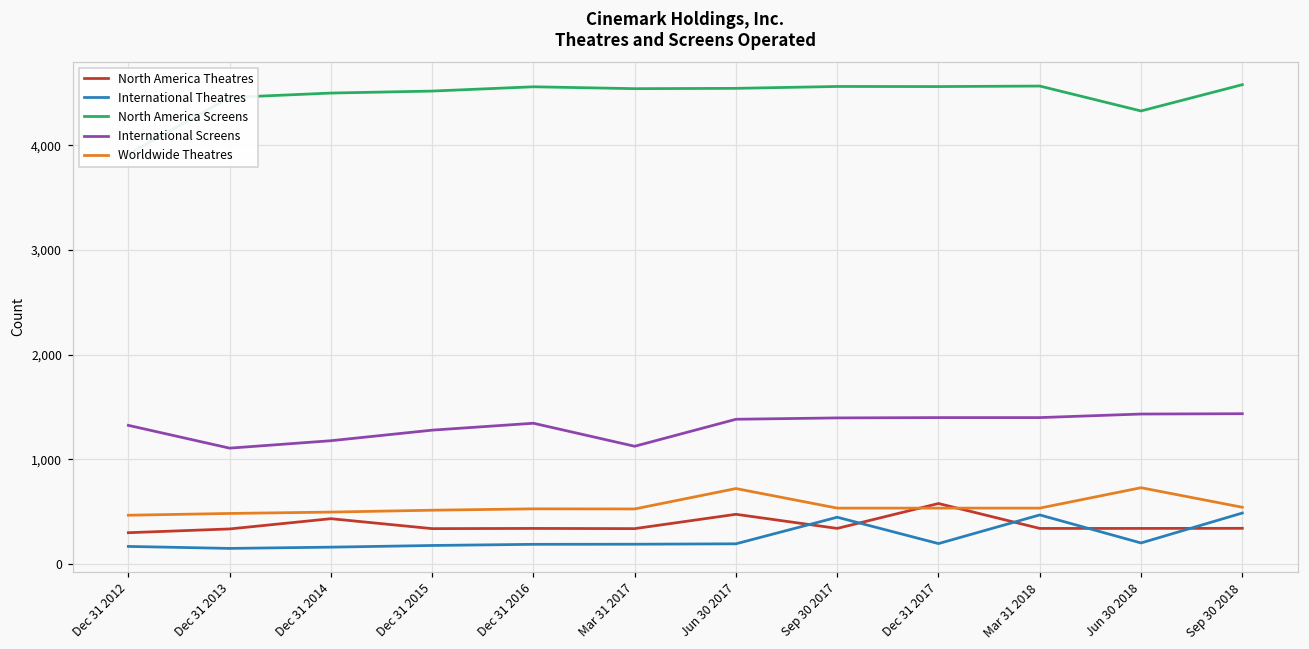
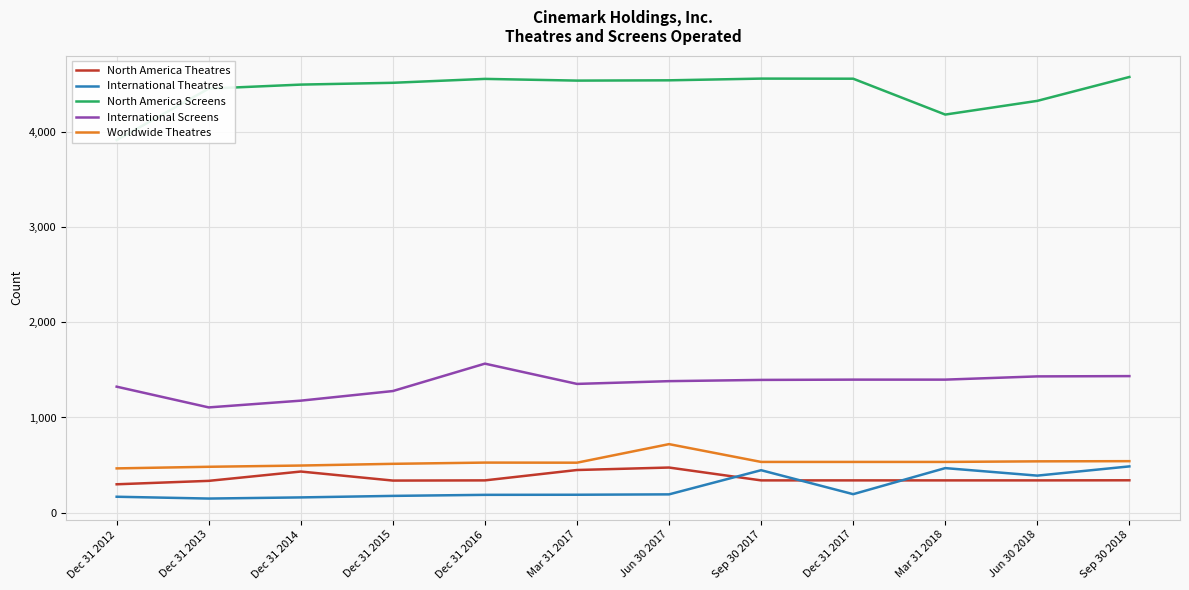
International Screens, Dec 31 2016: 1,300 -> 1,600
North America Theatres, Mar 31 2017: 300 -> 400
International Screens, Mar 31 2017: 1,100 -> 1,400
North America Theatres, Dec 31 2017: 600 -> 300
North America Screens, Mar 31 2018: 4,600 -> 4,200
International Theatres, Jun 30 2018: 200 -> 400
Worldwide Theatres, Jun 30 2018: 700 -> 500
